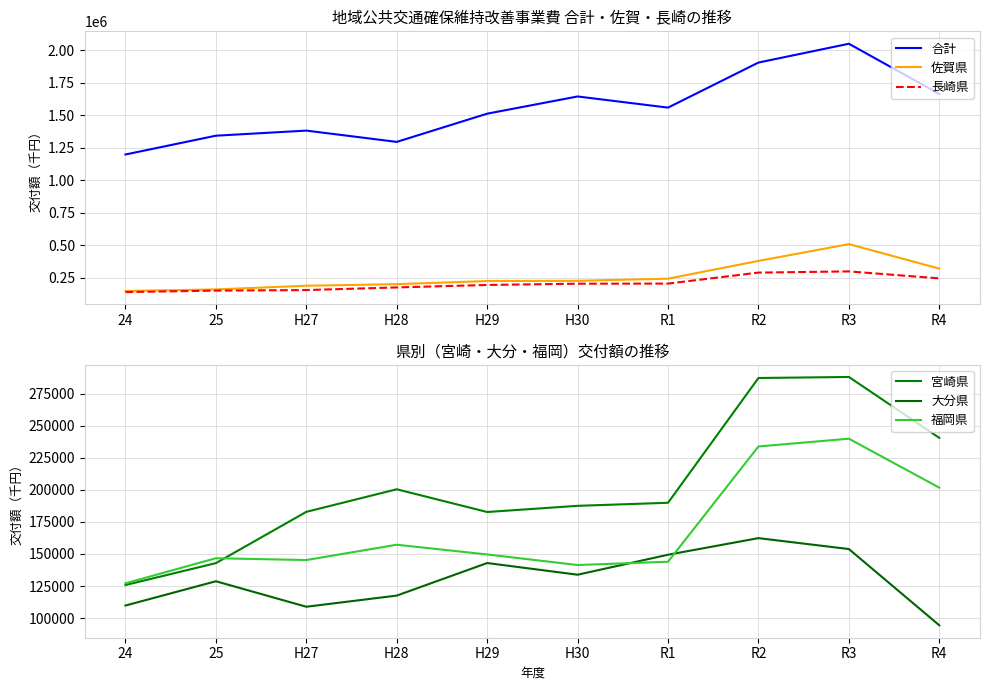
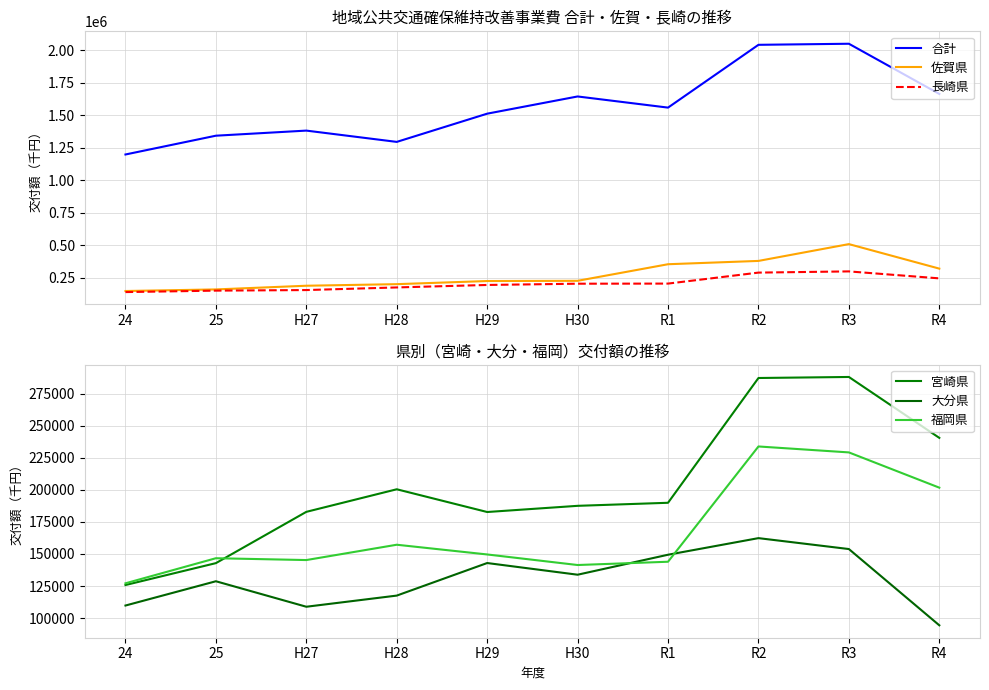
地域公共交通確保維持改善事業費 合計・佐賀・長崎の推移, 佐賀県, R1: 240000 -> 350000
地域公共交通確保維持改善事業費 合計・佐賀・長崎の推移, 合計, R2: 1910000 -> 2040000
県別（宮崎・大分・福岡）交付額の推移, 福岡県, R3: 240000 -> 229000
